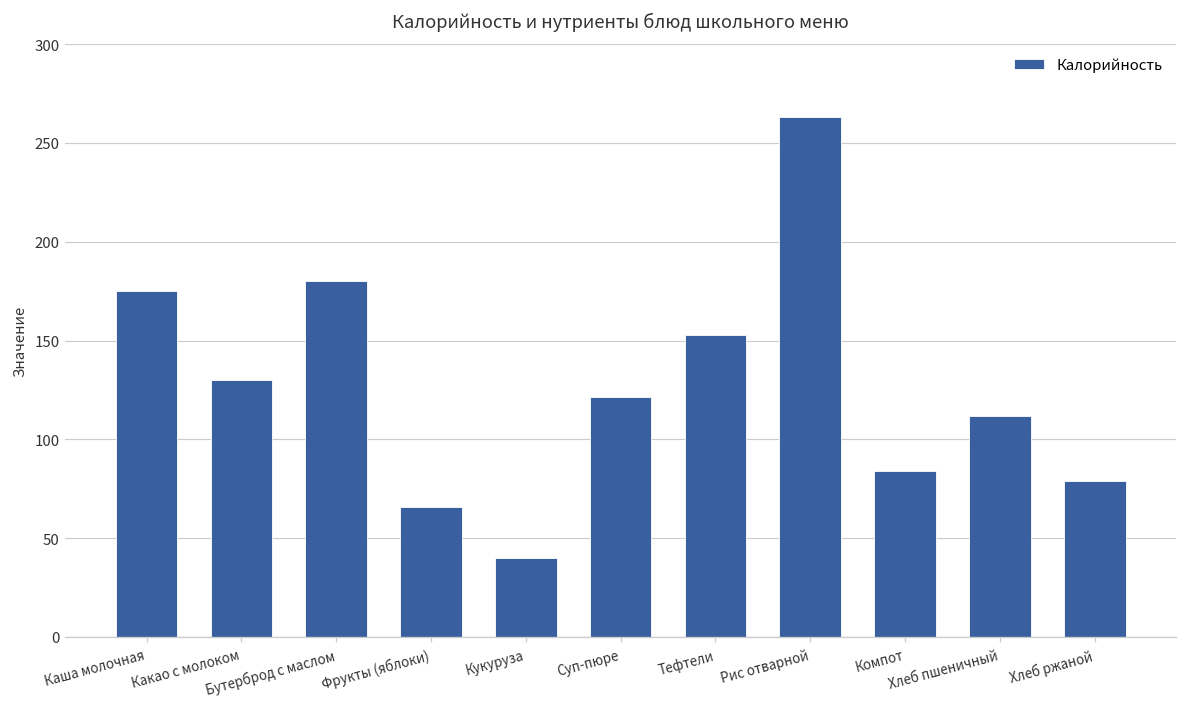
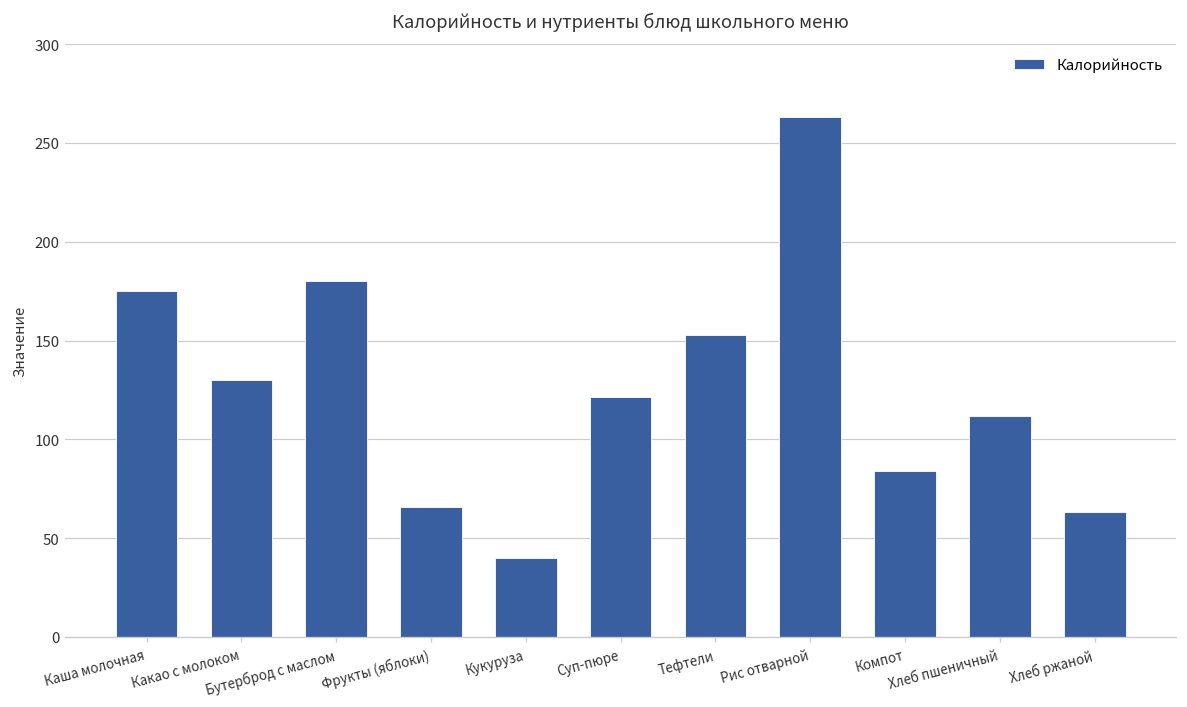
Хлеб ржаной: 79 -> 63
